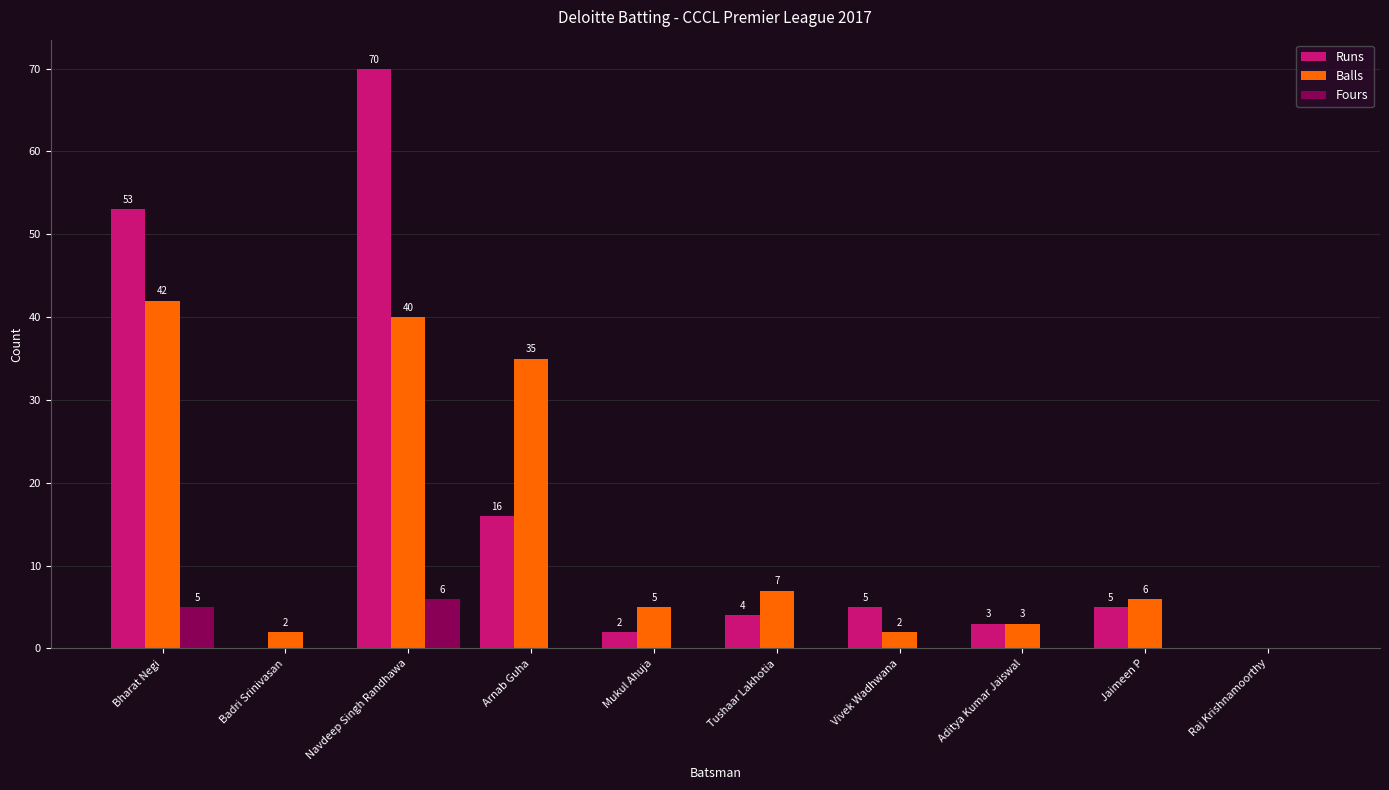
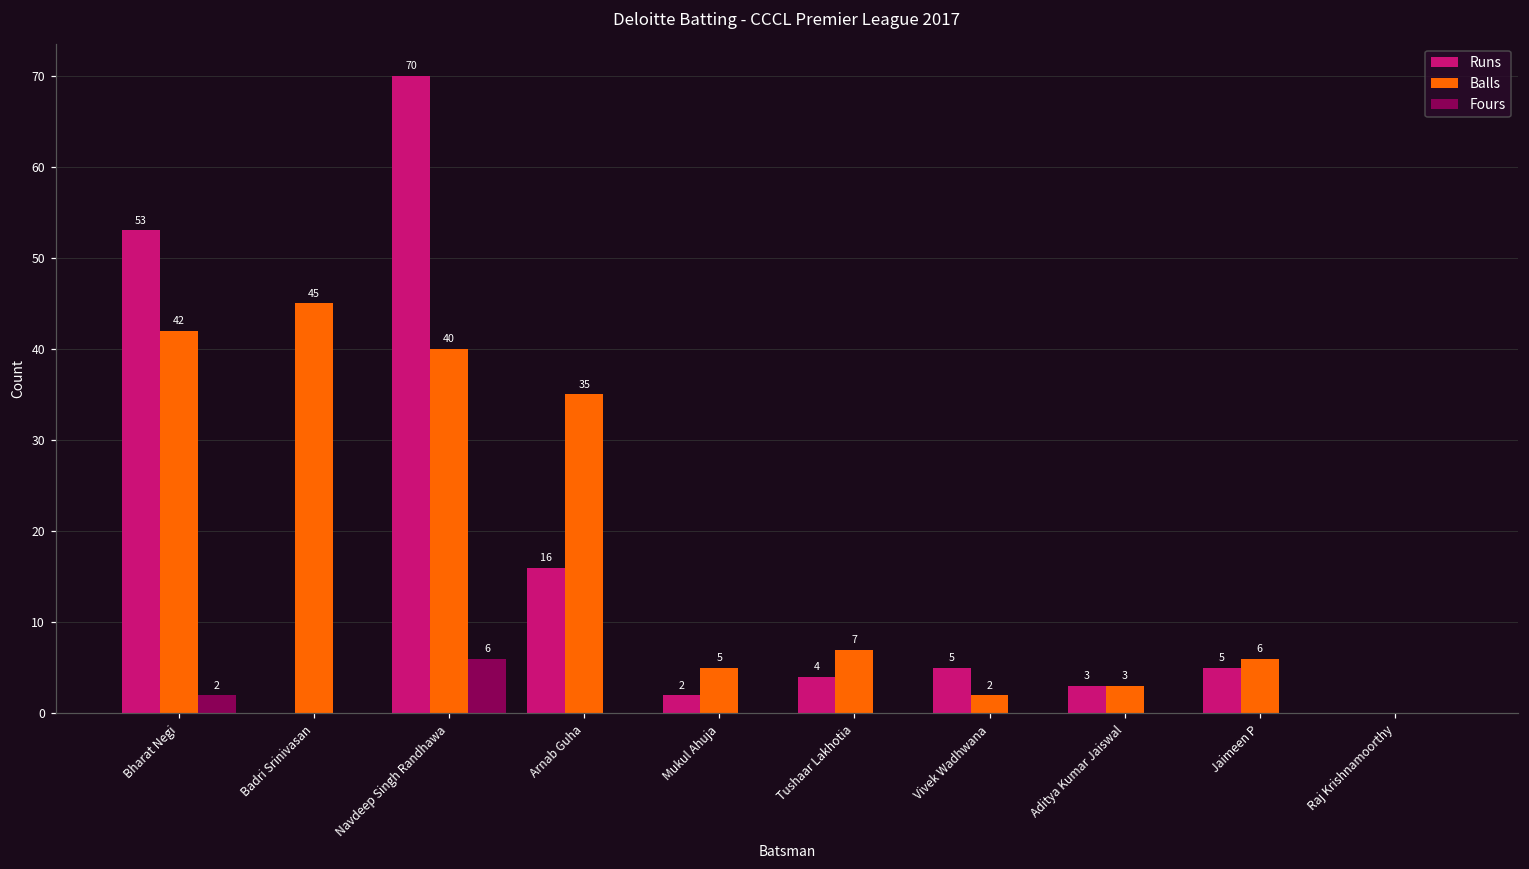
Fours, Bharat Negi: 5 -> 2
Balls, Badri Srinivasan: 2 -> 45
